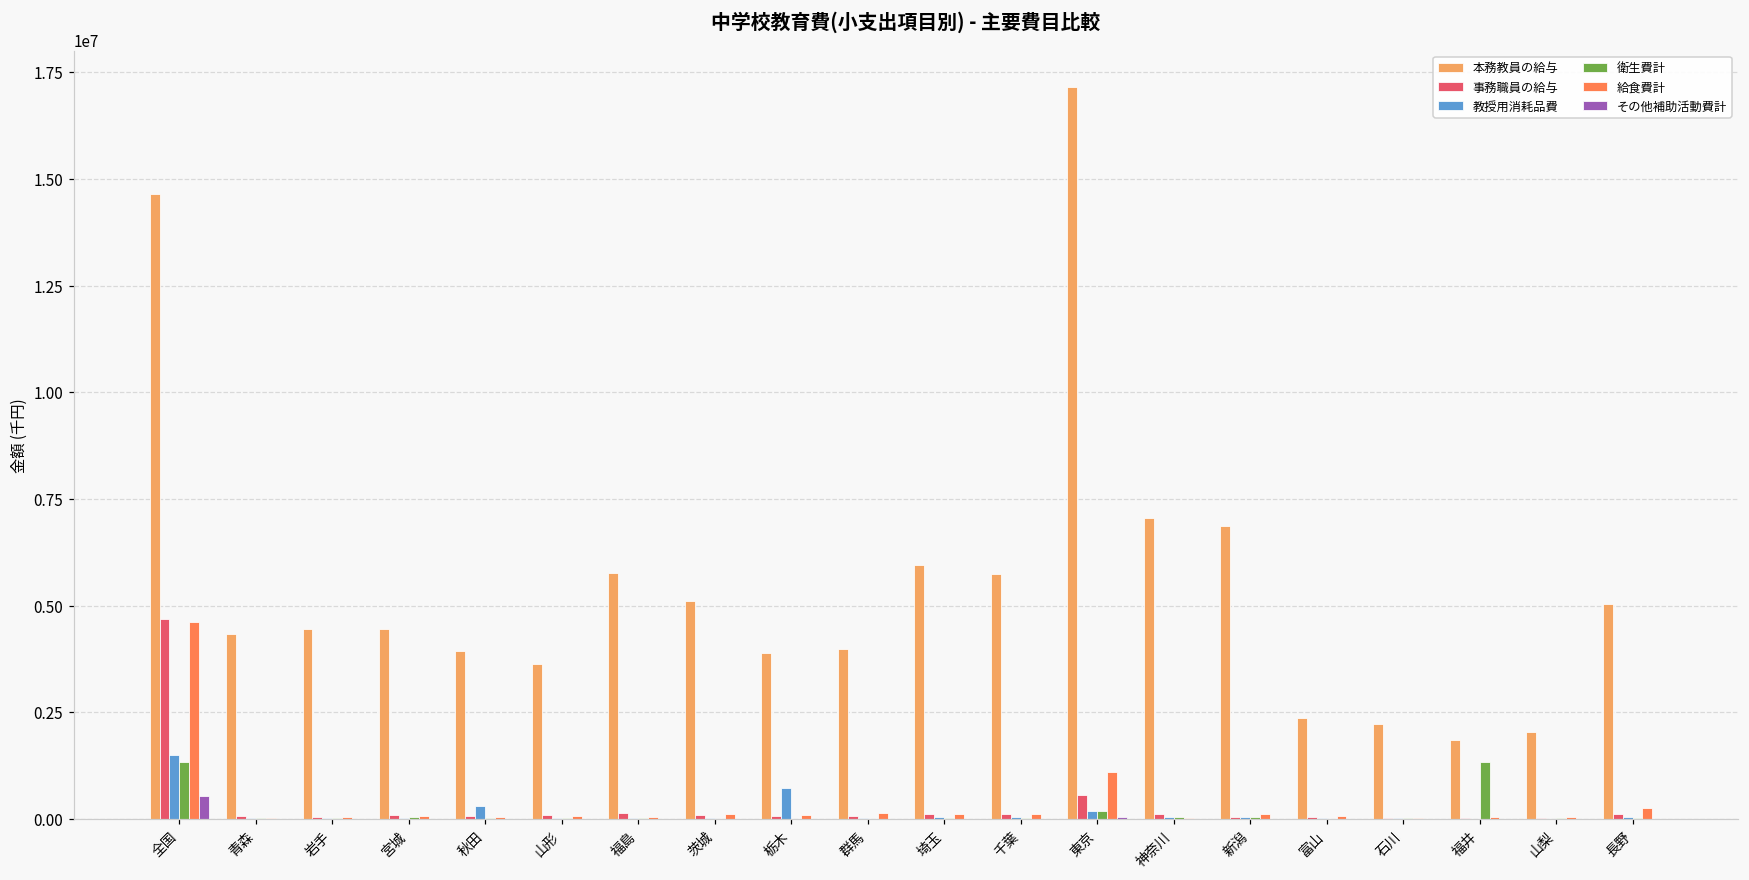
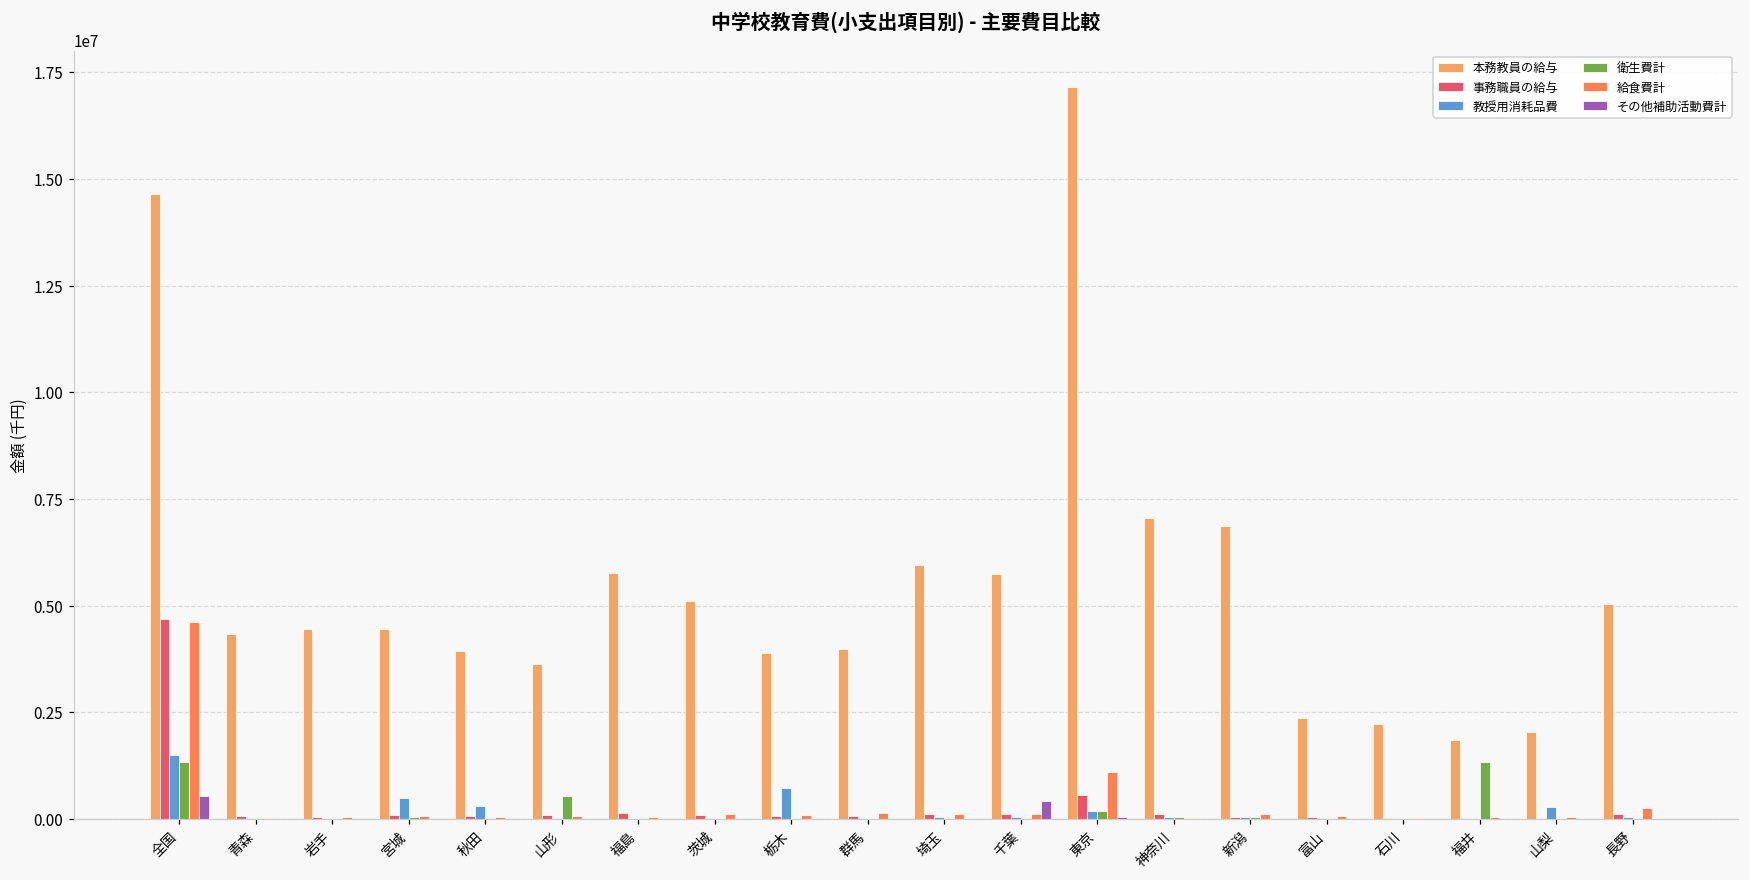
教授用消耗品費, 宮城: 0 -> 500000
衛生費計, 山形: 0 -> 500000
その他補助活動費計, 千葉: 0 -> 400000
教授用消耗品費, 山梨: 0 -> 300000
